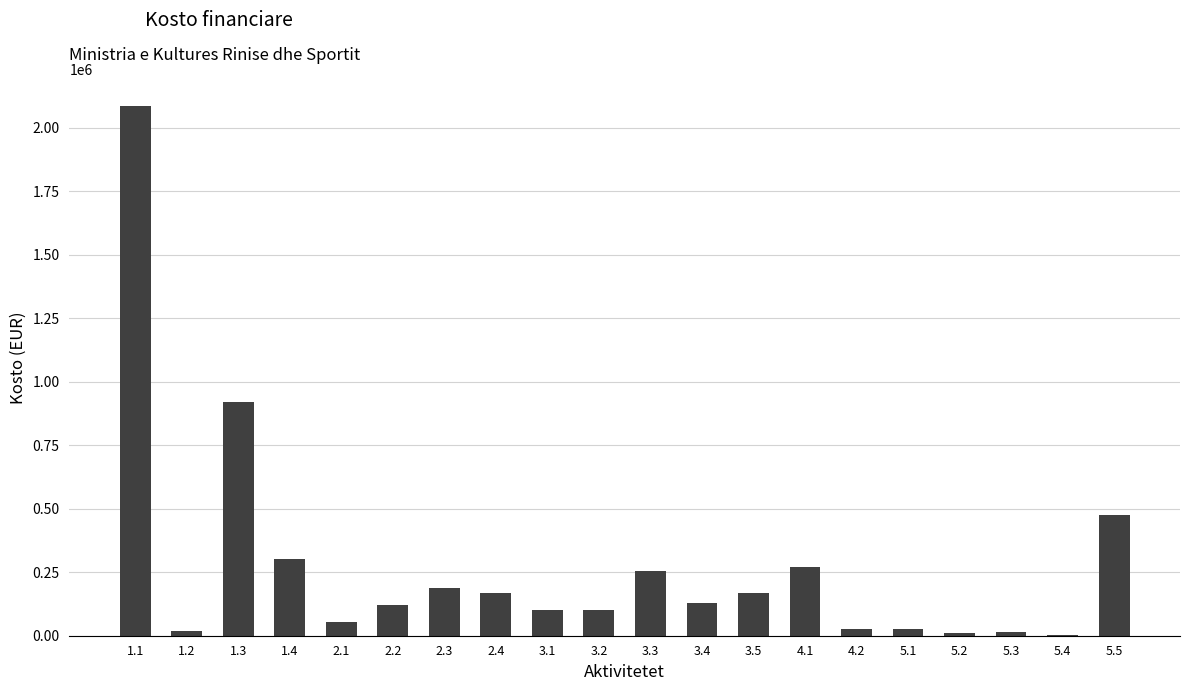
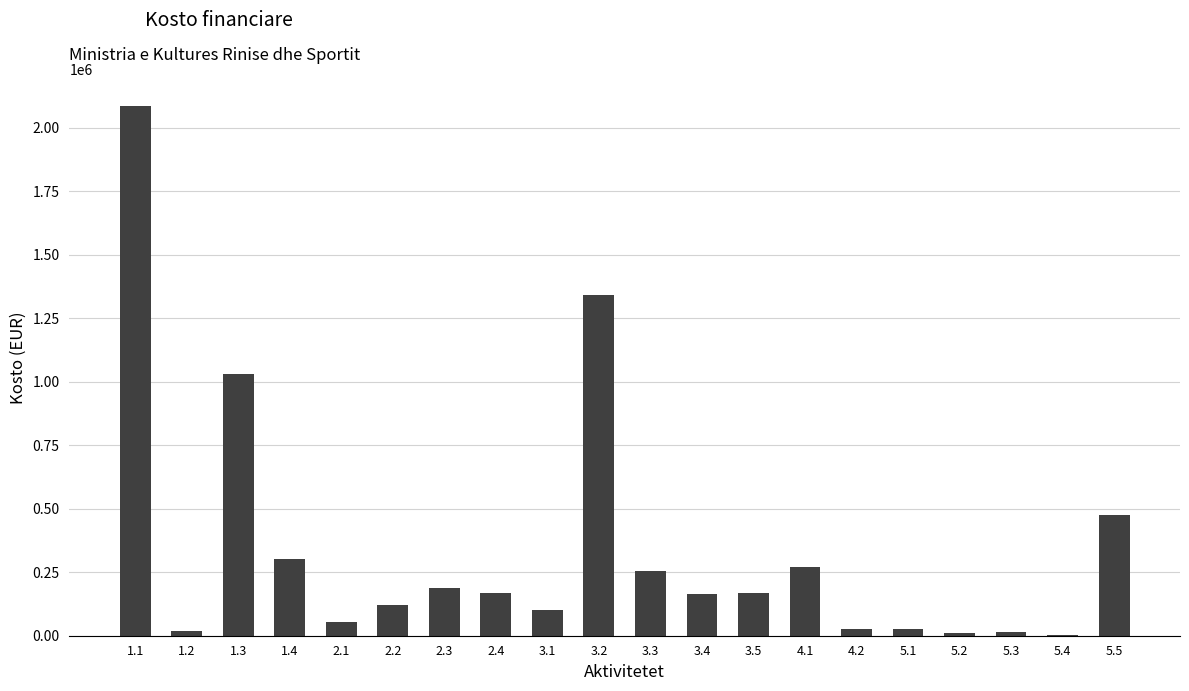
1.3: 920000 -> 1030000
3.2: 100000 -> 1340000
3.4: 130000 -> 160000
